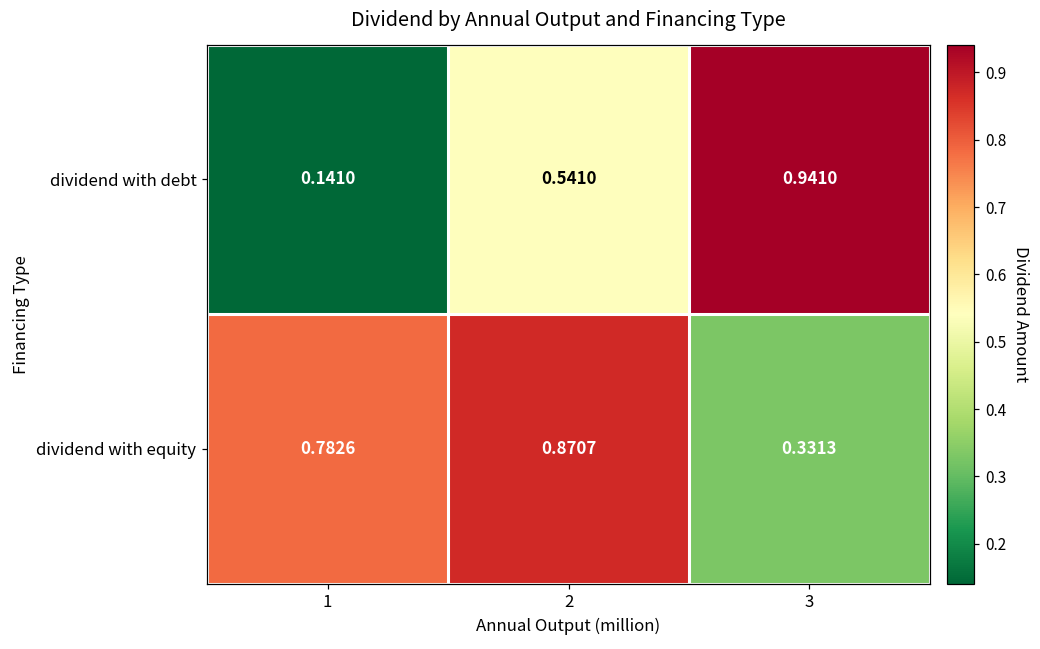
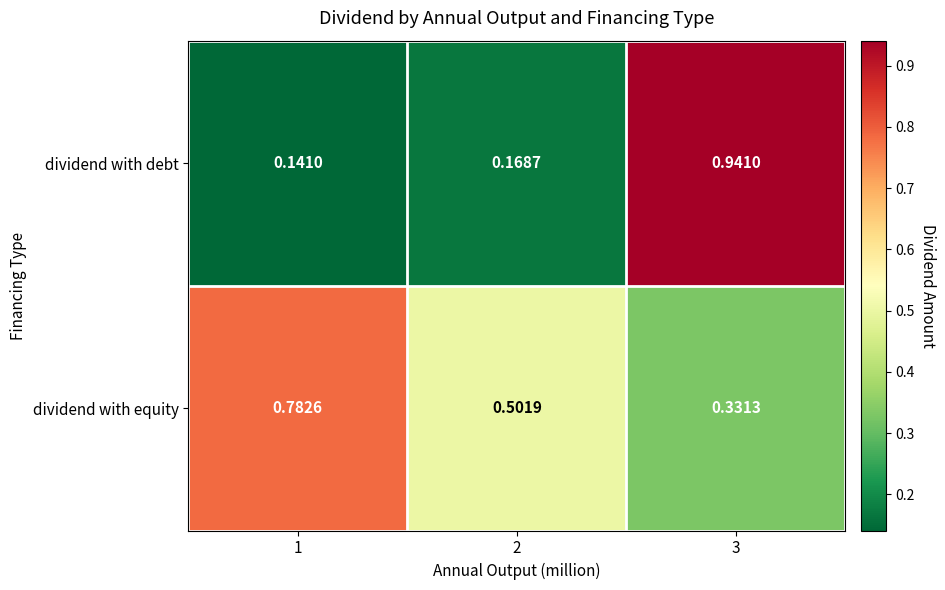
dividend with debt, 2: 0.5410 -> 0.1687
dividend with equity, 2: 0.8707 -> 0.5019
